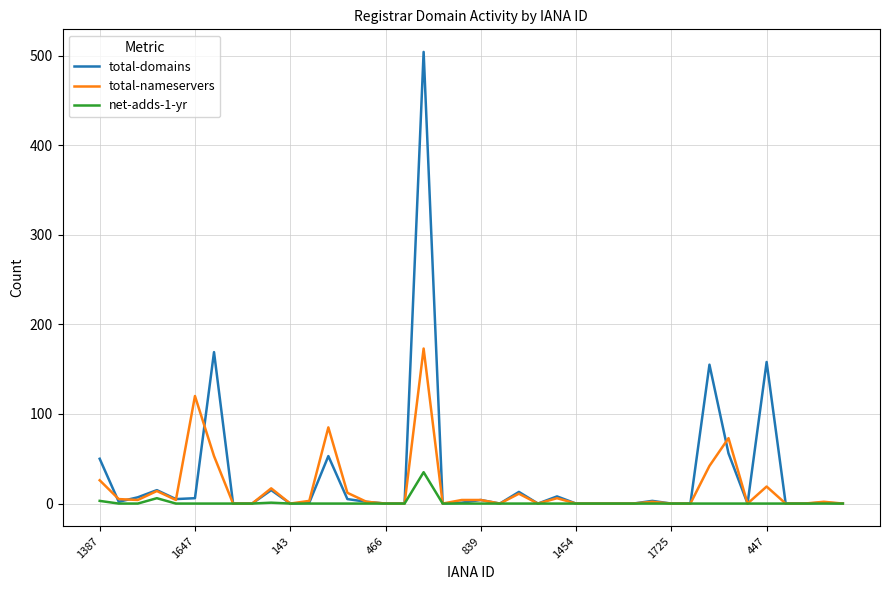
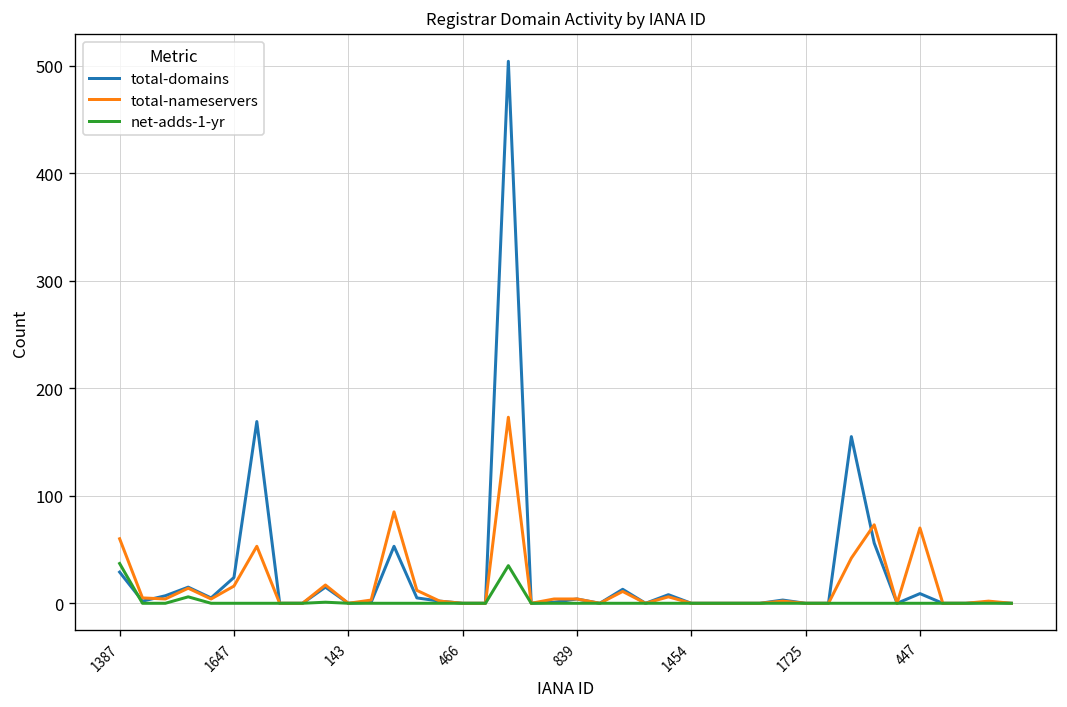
total-domains, 1387: 50 -> 30
total-nameservers, 1387: 30 -> 60
net-adds-1-yr, 1387: 0 -> 40
total-domains, 1647: 10 -> 20
total-nameservers, 1647: 120 -> 20
total-domains, 447: 160 -> 10
total-nameservers, 447: 20 -> 70
